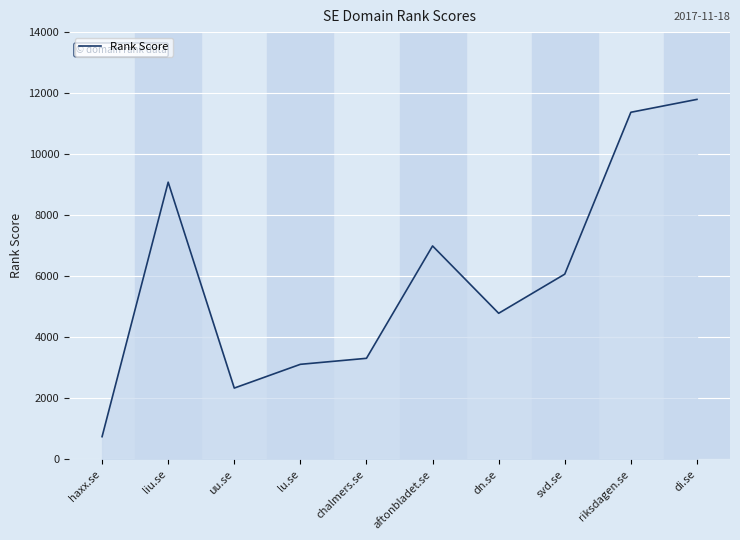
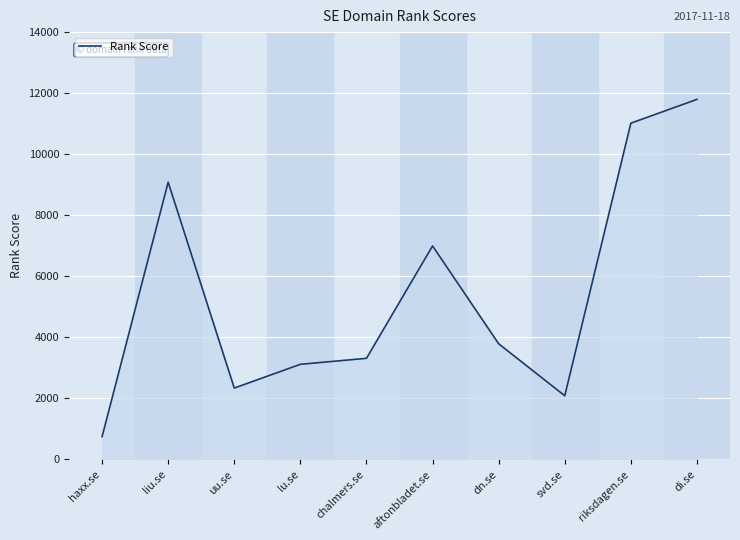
dn.se: 4800 -> 3800
svd.se: 6100 -> 2100
riksdagen.se: 11400 -> 11000
